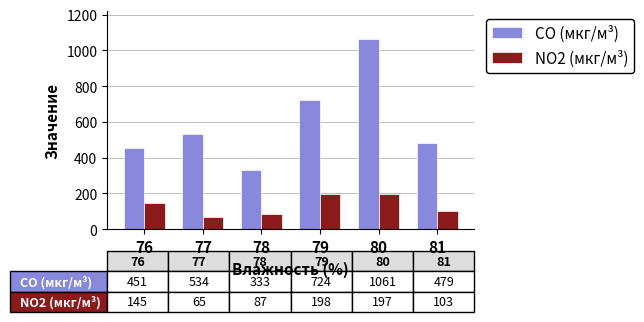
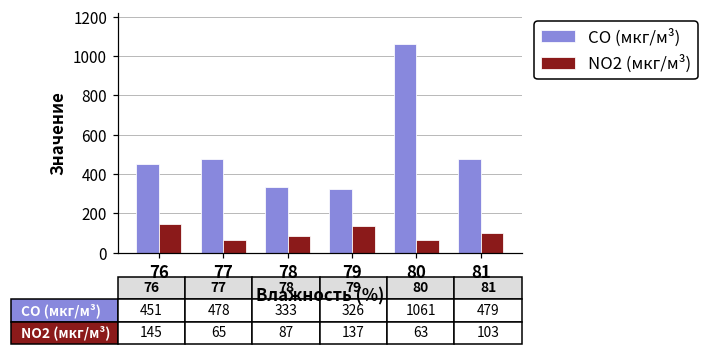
CO (мкг/м³), 77: 534 -> 478
CO (мкг/м³), 79: 724 -> 326
NO2 (мкг/м³), 79: 198 -> 137
NO2 (мкг/м³), 80: 197 -> 63
